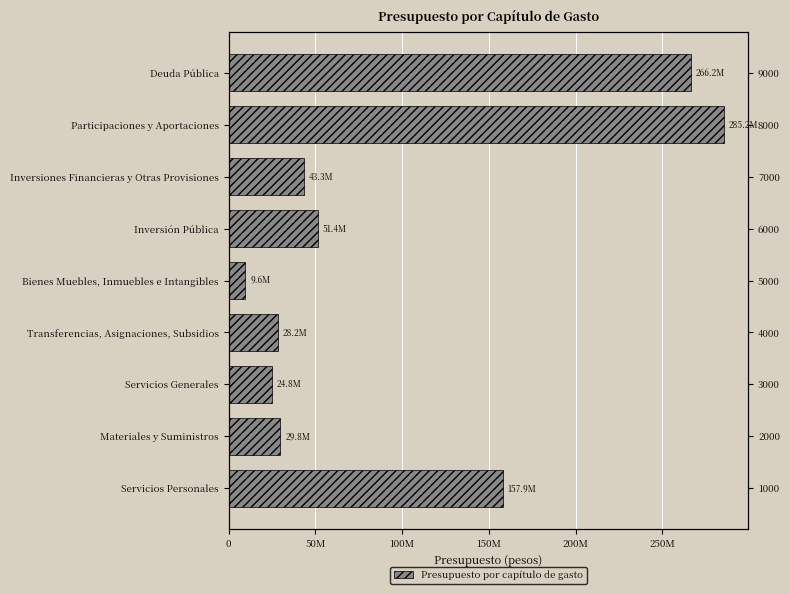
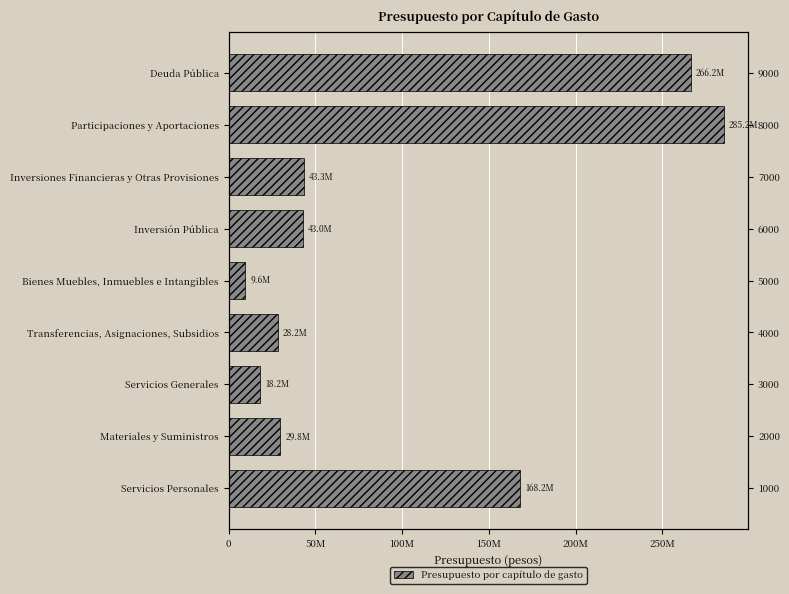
Inversión Pública: 51.4M -> 43.0M
Servicios Generales: 24.8M -> 18.2M
Servicios Personales: 157.9M -> 168.2M
